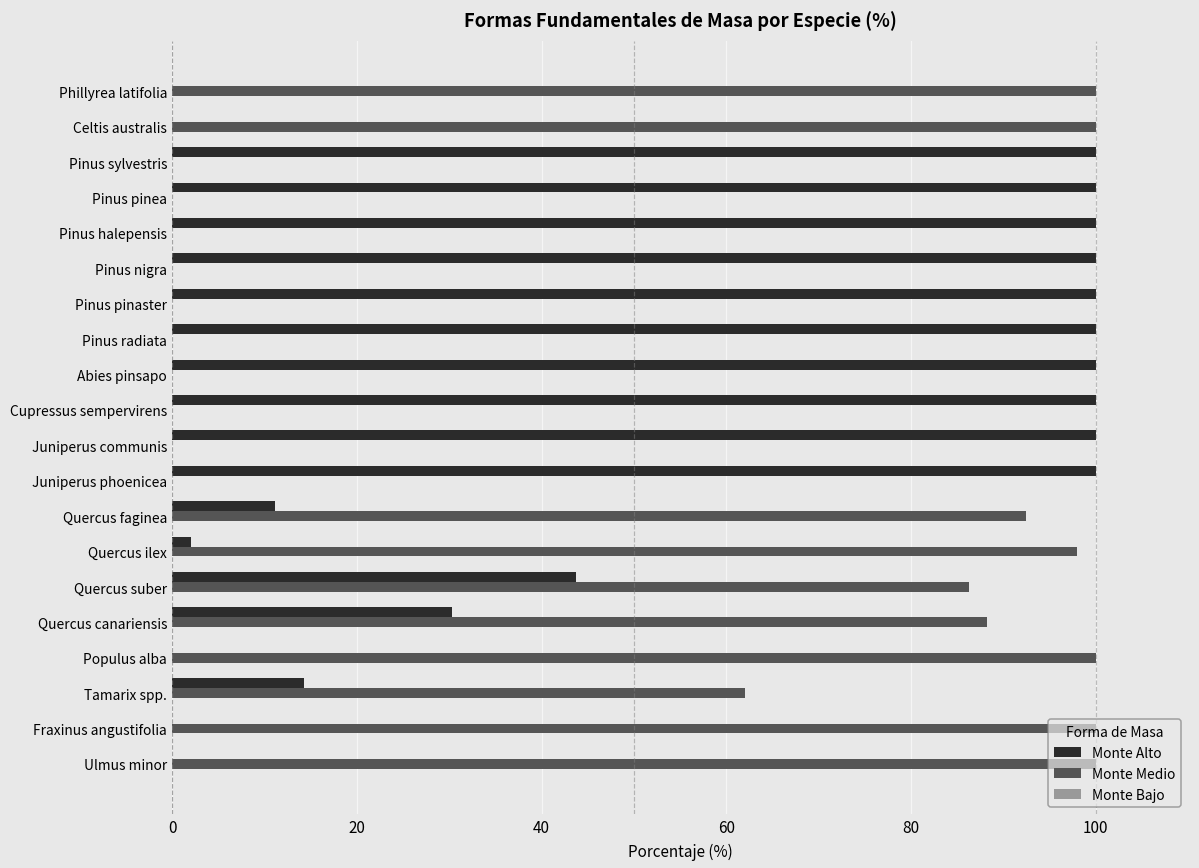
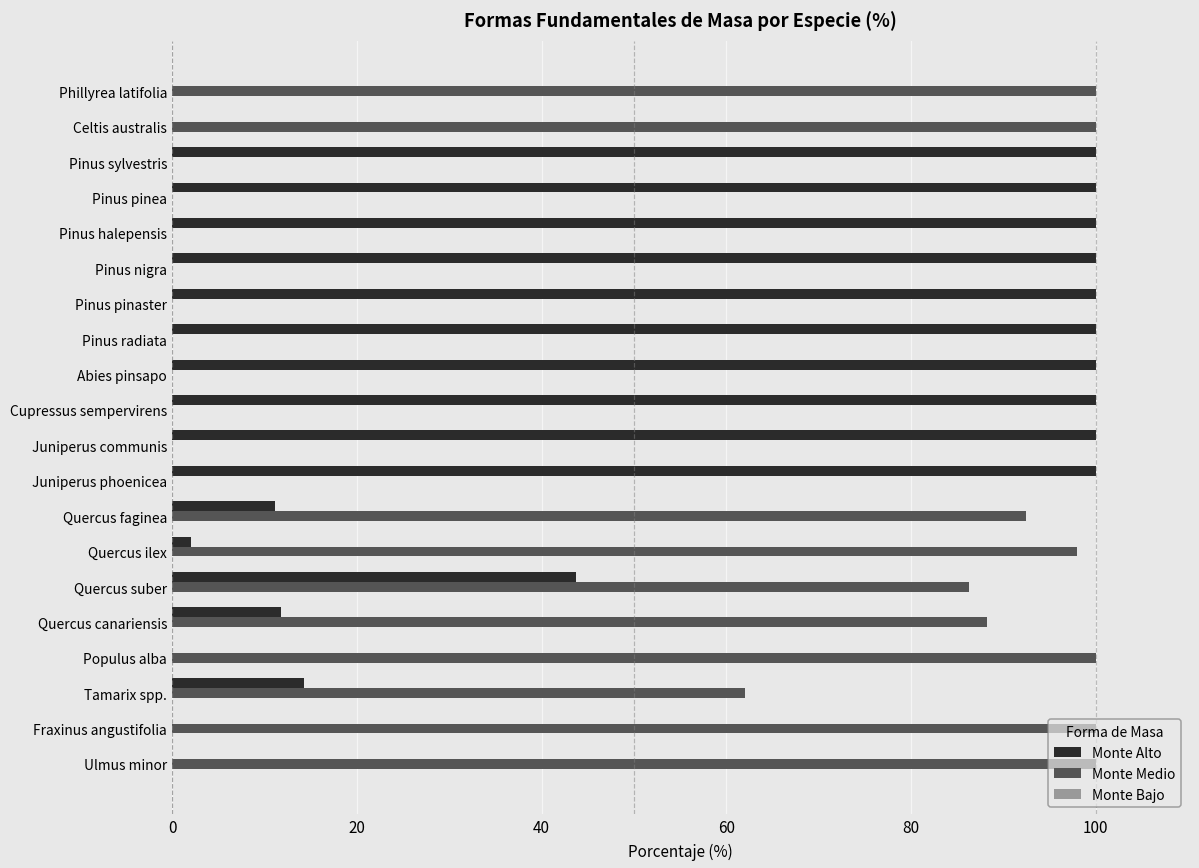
Monte Alto, Quercus canariensis: 30 -> 12
